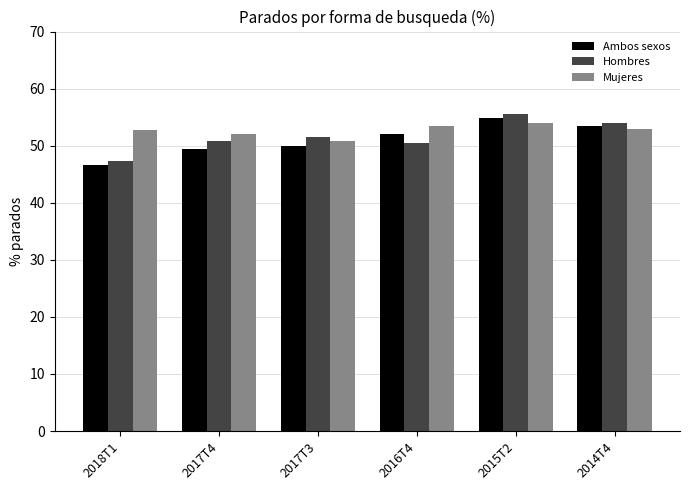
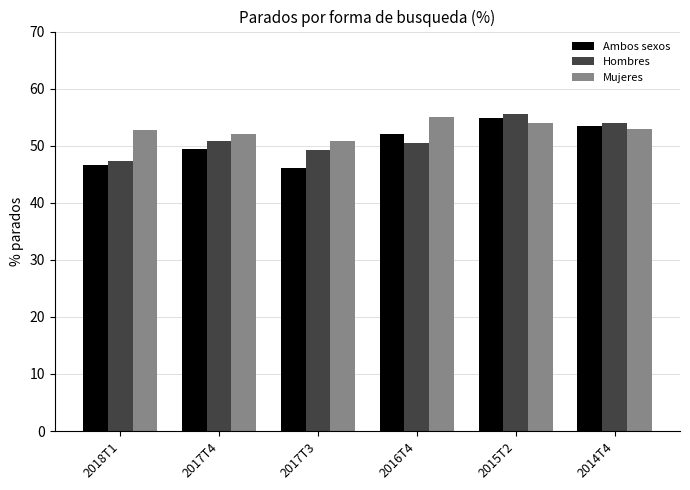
Ambos sexos, 2017T3: 50 -> 46
Hombres, 2017T3: 52 -> 49
Mujeres, 2016T4: 54 -> 55
